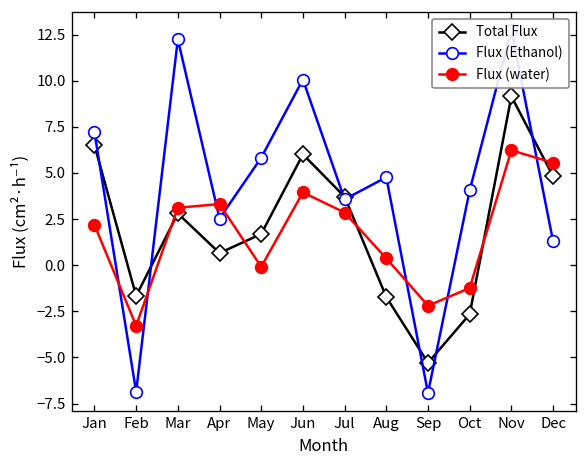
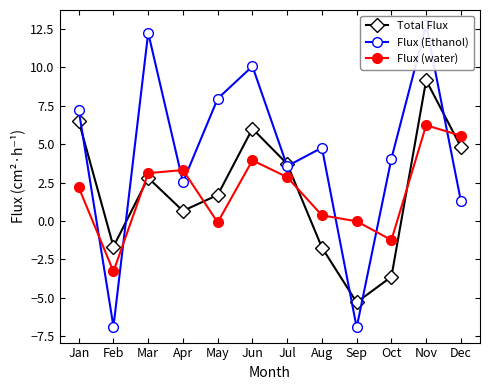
Flux (Ethanol), May: 5.8 -> 8.0
Flux (water), Sep: -2.2 -> 0.0
Total Flux, Oct: -2.7 -> -3.6
